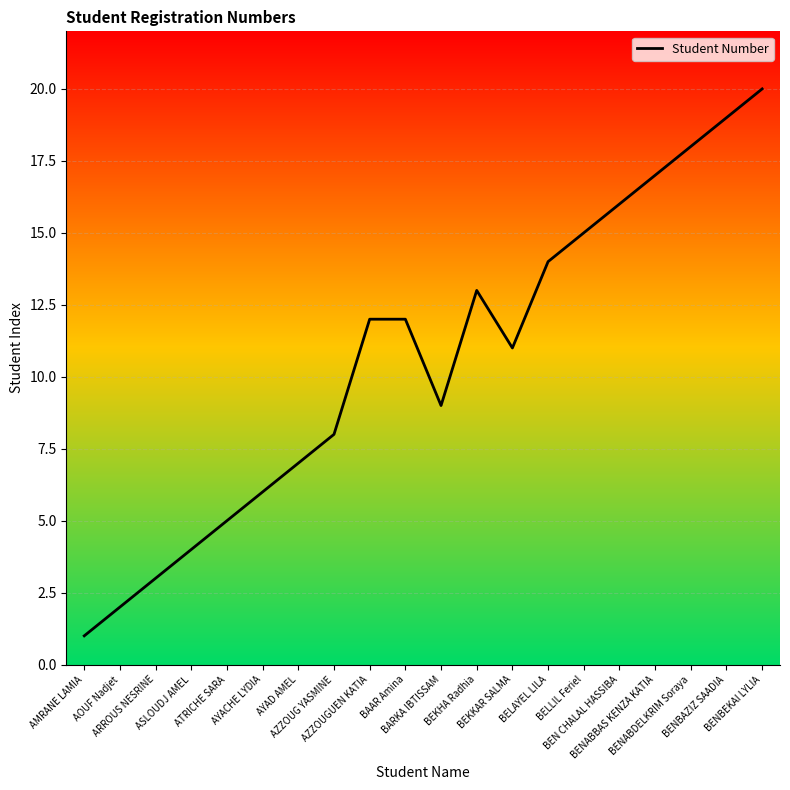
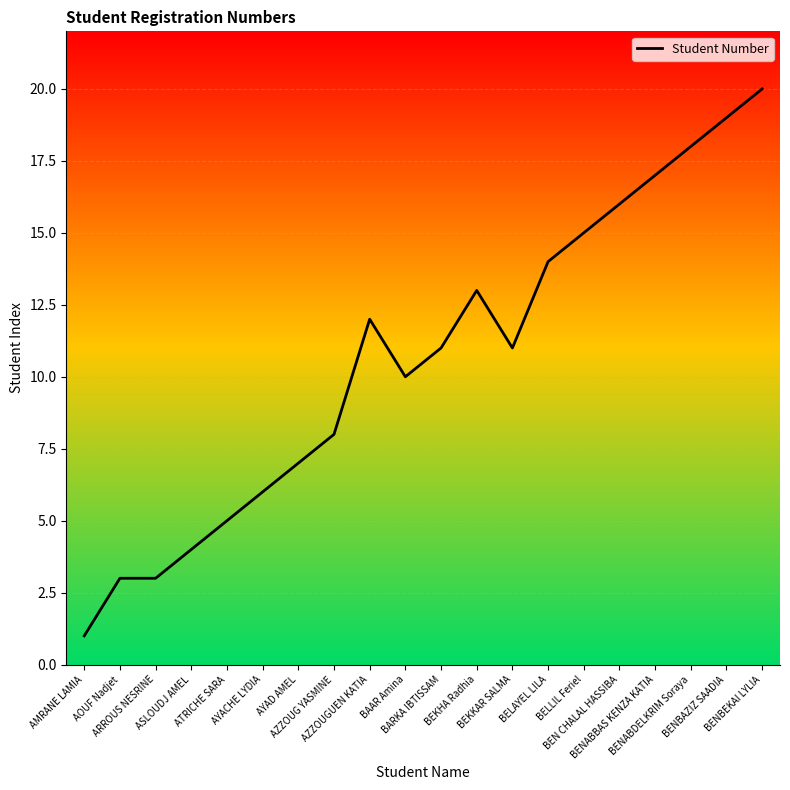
AOUF Nadjet: 2 -> 3
BAAR Amina: 12 -> 10
BARKA IBTISSAM: 9 -> 11
